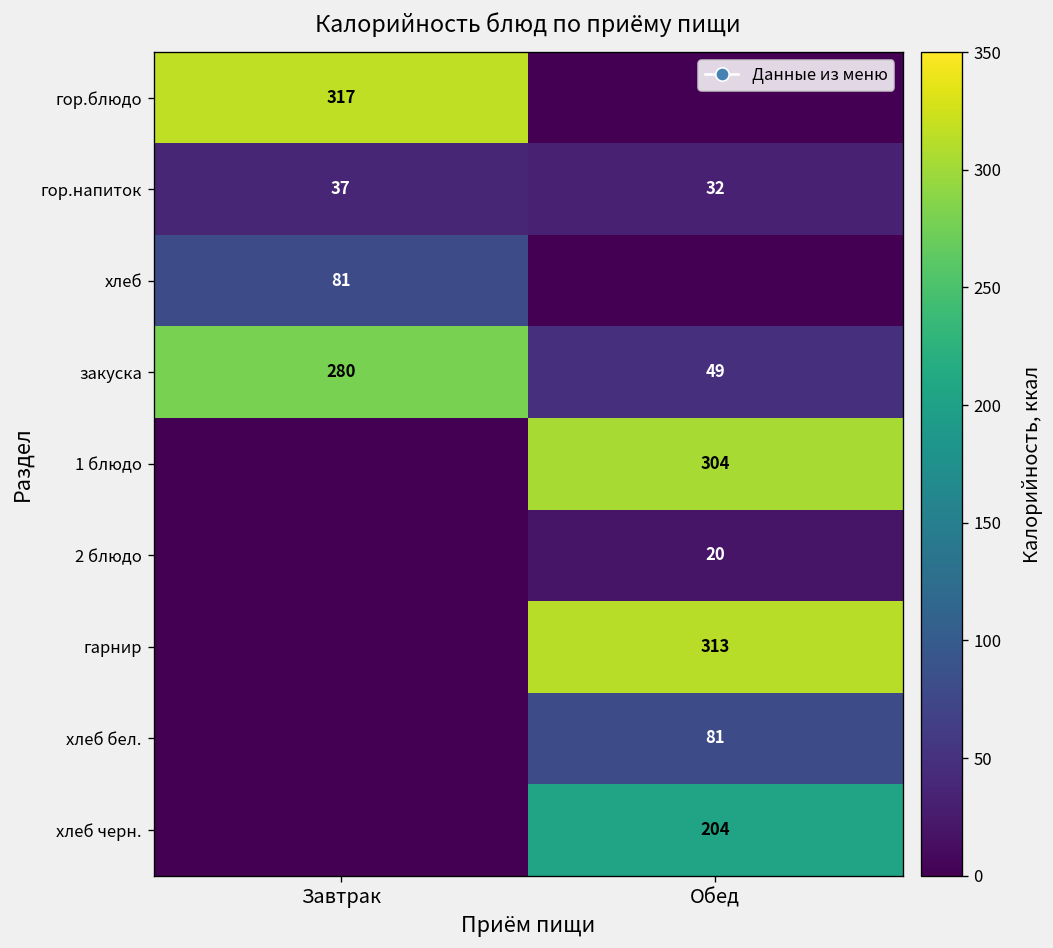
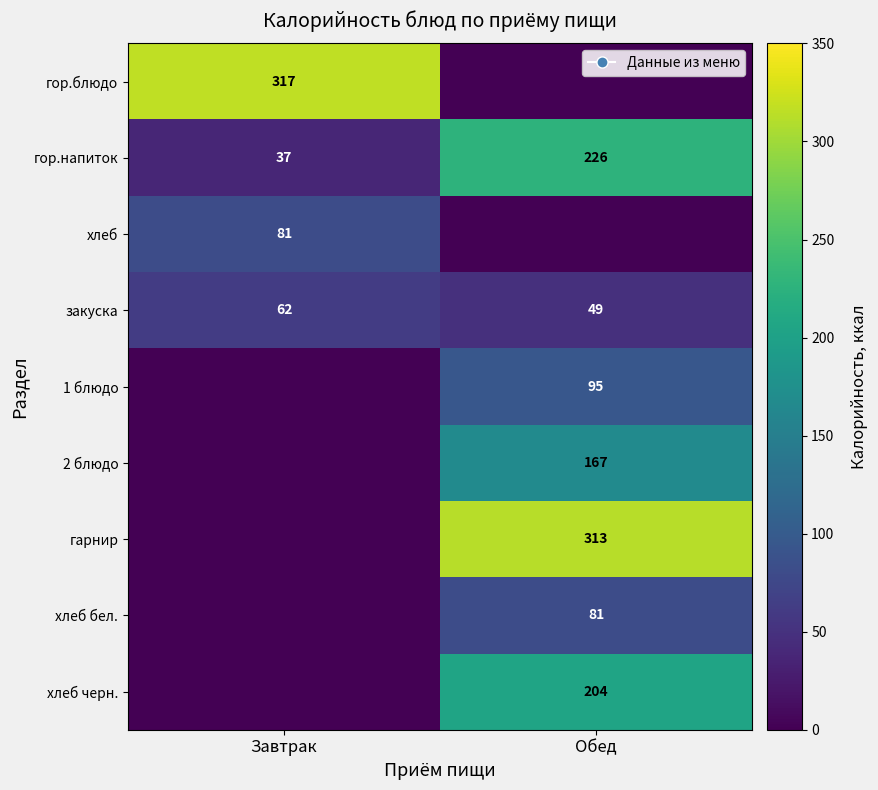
гор.напиток, Обед: 32 -> 226
закуска, Завтрак: 280 -> 62
1 блюдо, Обед: 304 -> 95
2 блюдо, Обед: 20 -> 167
